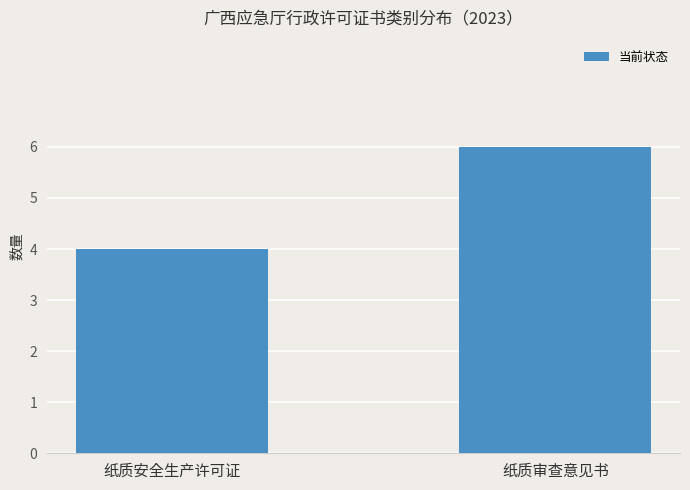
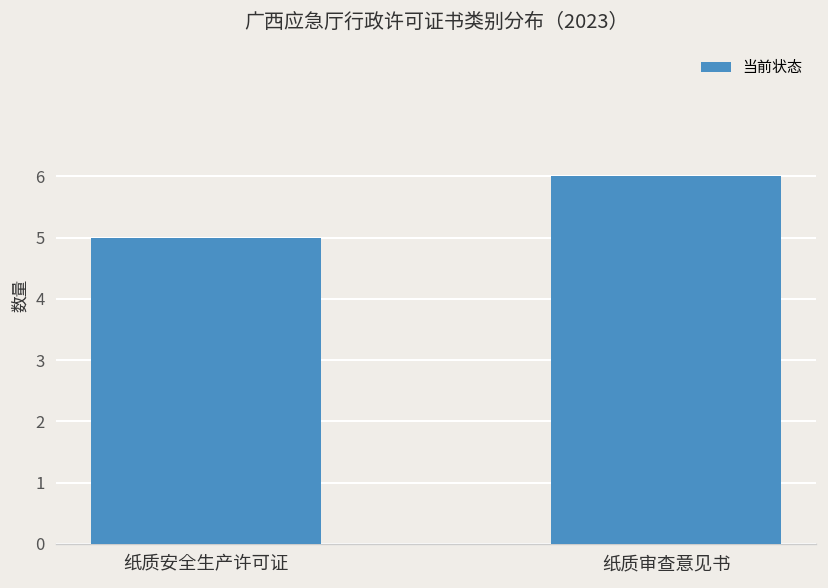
纸质安全生产许可证: 4 -> 5
